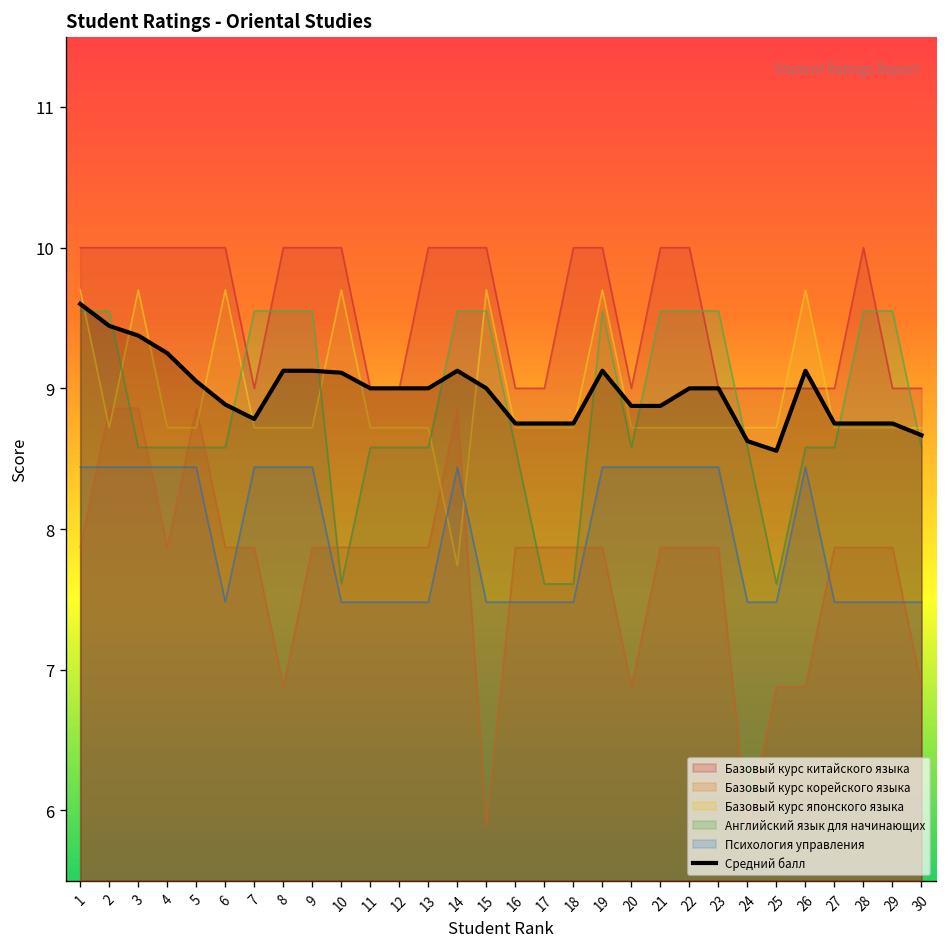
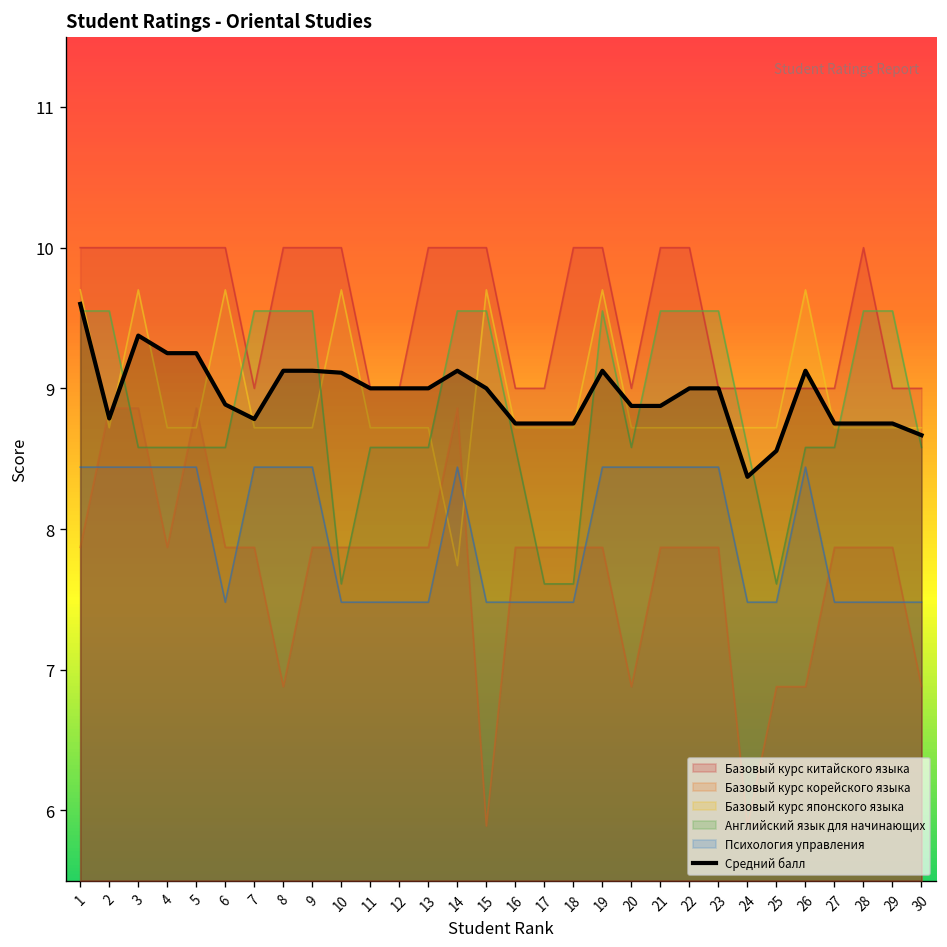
Средний балл, 2: 9.44 -> 8.79
Средний балл, 5: 9.05 -> 9.25
Средний балл, 24: 8.63 -> 8.37
